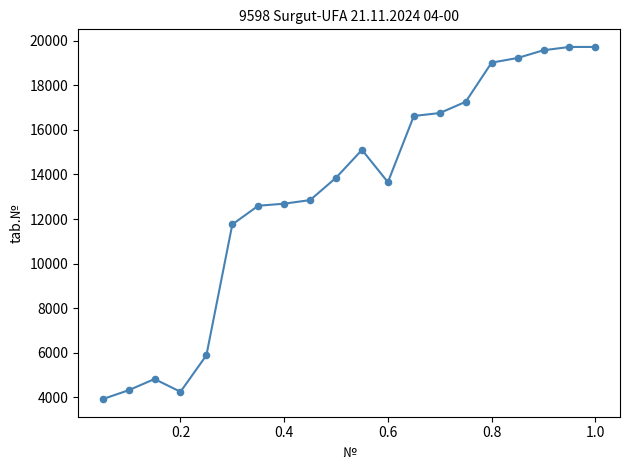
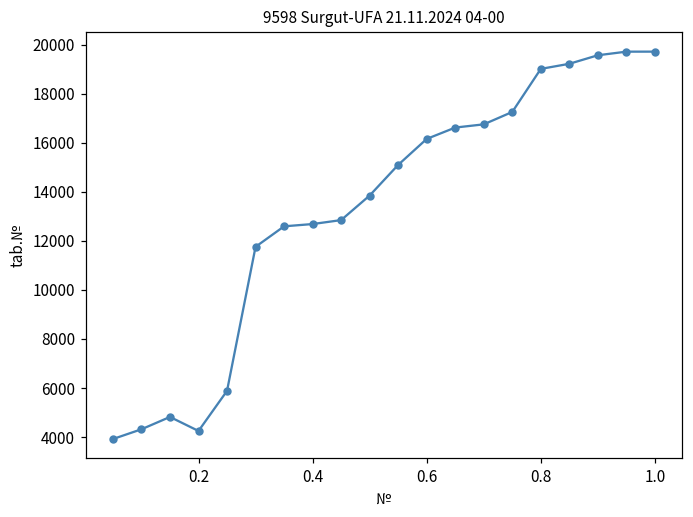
0.6: 13700 -> 16200
